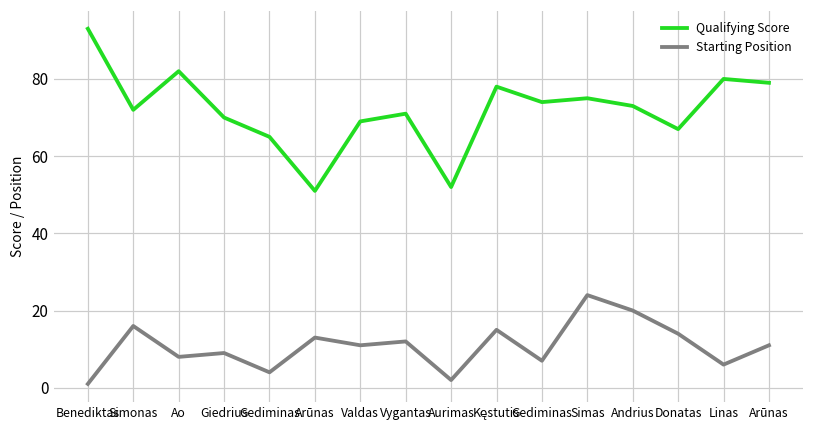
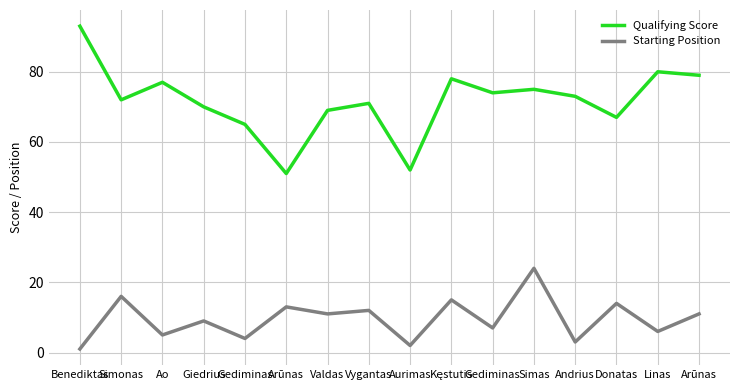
Qualifying Score, Ao: 82 -> 77
Starting Position, Ao: 8 -> 5
Starting Position, Andrius: 20 -> 3
